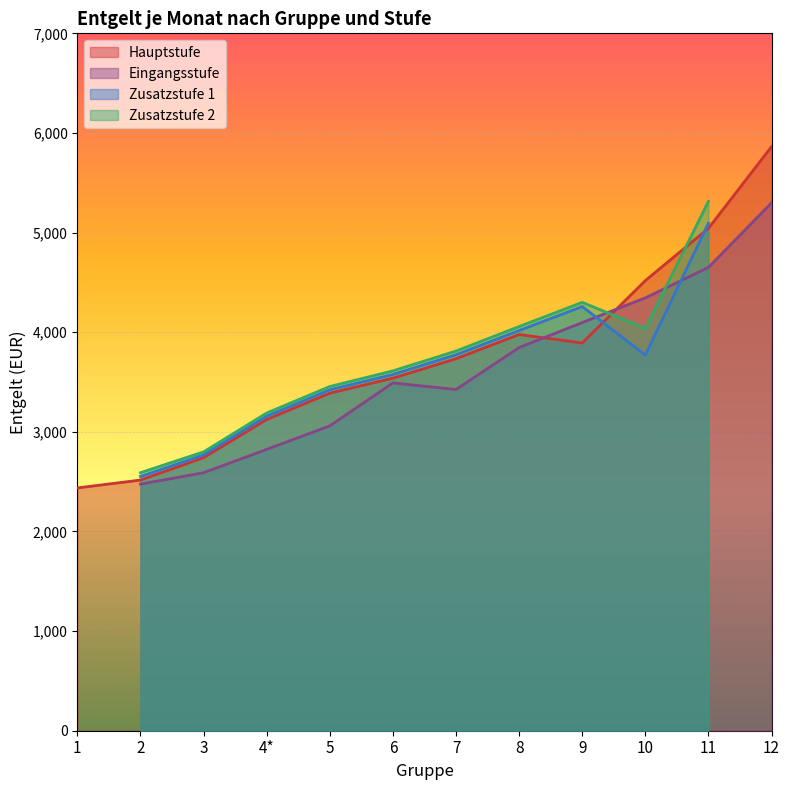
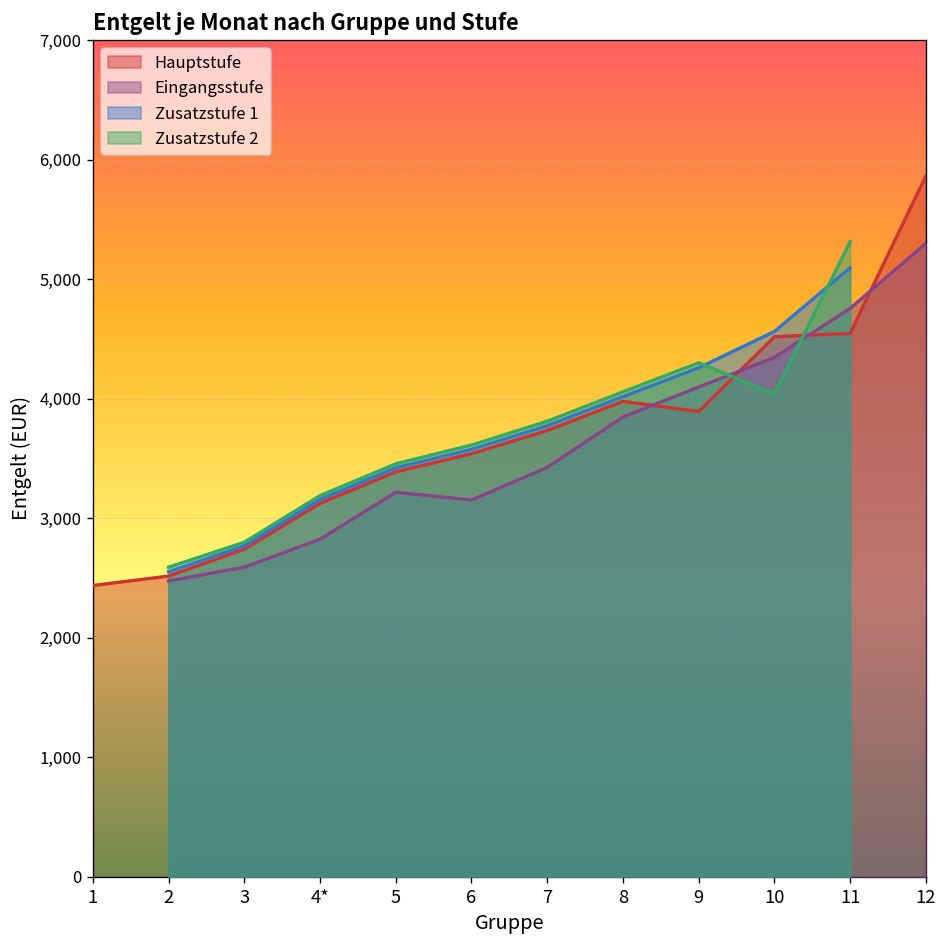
Eingangsstufe, 5: 3,100 -> 3,200
Eingangsstufe, 6: 3,500 -> 3,200
Zusatzstufe 1, 10: 3,800 -> 4,600
Hauptstufe, 11: 5,000 -> 4,500
Eingangsstufe, 11: 4,700 -> 4,800
